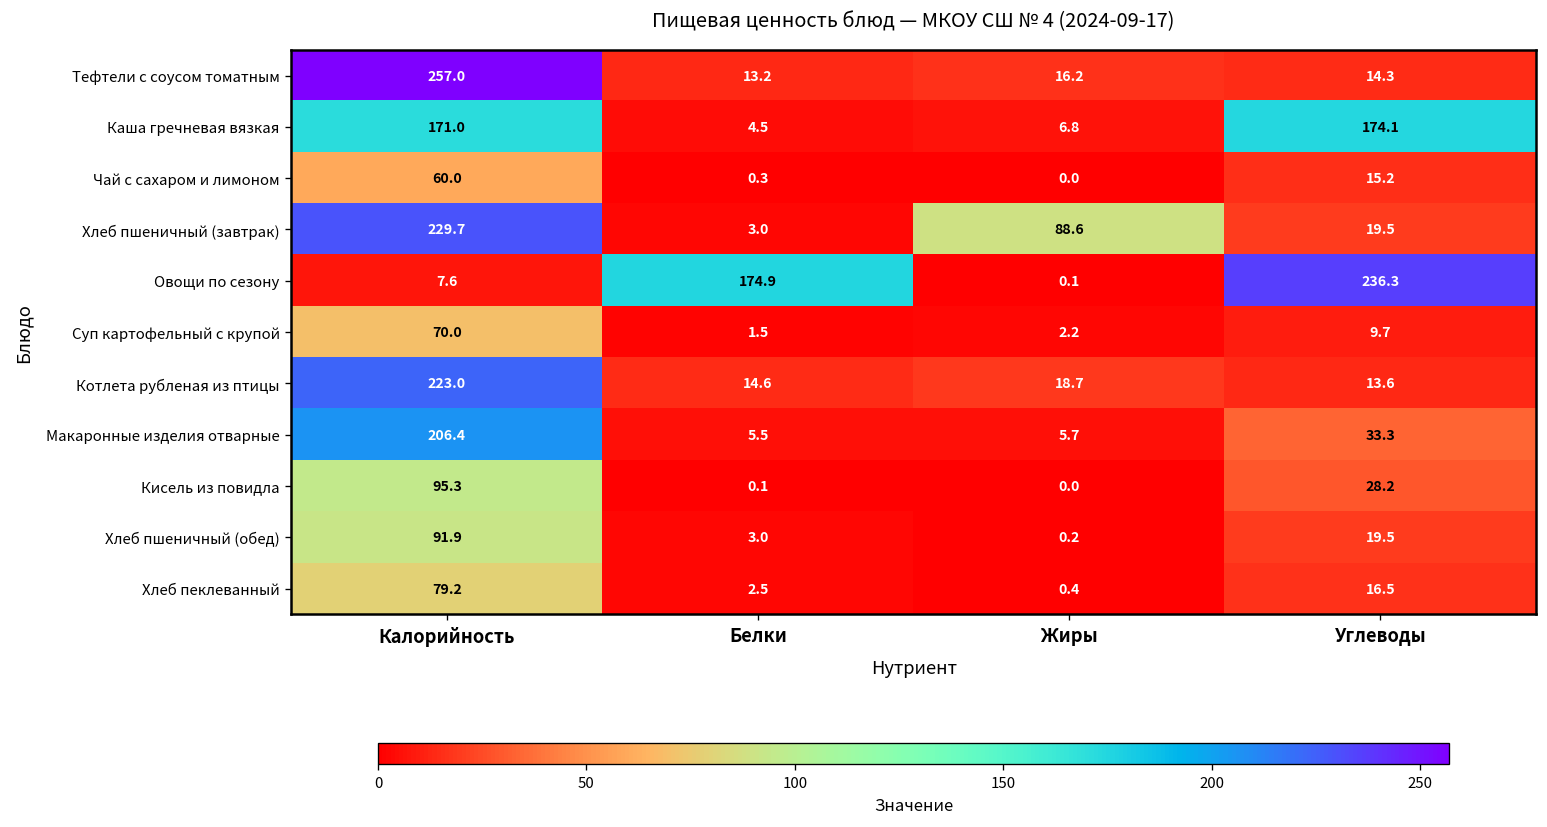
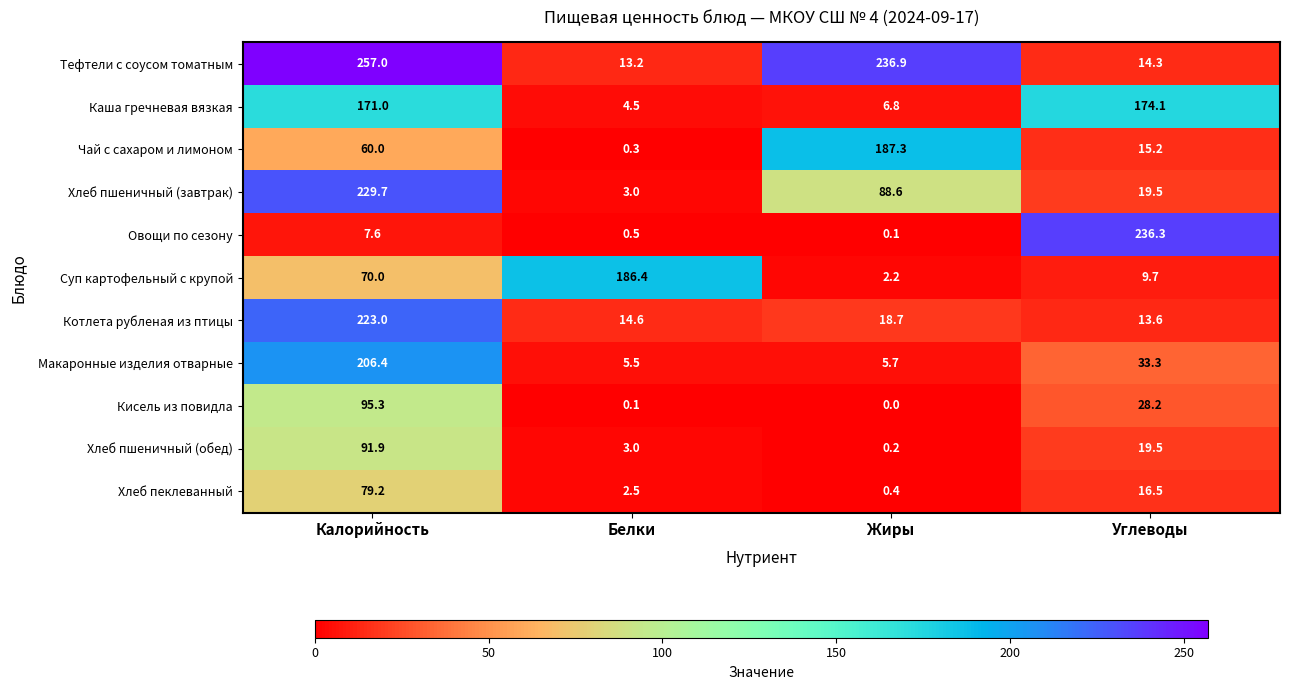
Тефтели с соусом томатным, Жиры: 16.2 -> 236.9
Чай с сахаром и лимоном, Жиры: 0.0 -> 187.3
Овощи по сезону, Белки: 174.9 -> 0.5
Суп картофельный с крупой, Белки: 1.5 -> 186.4
